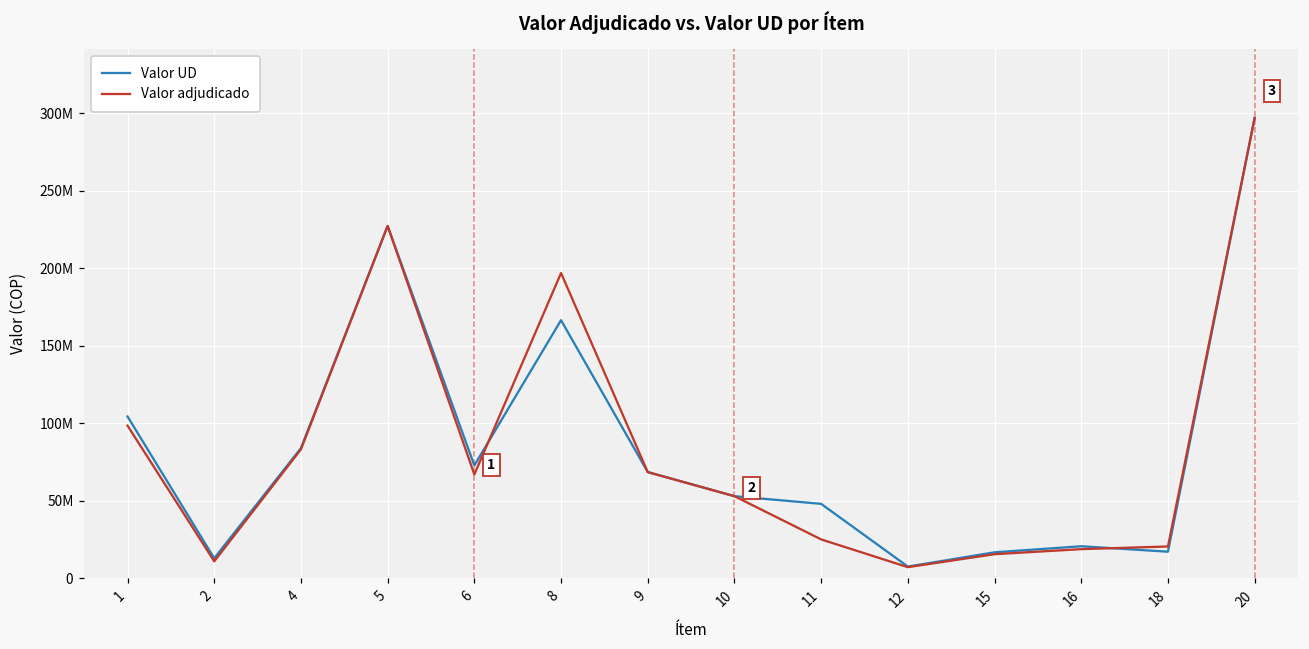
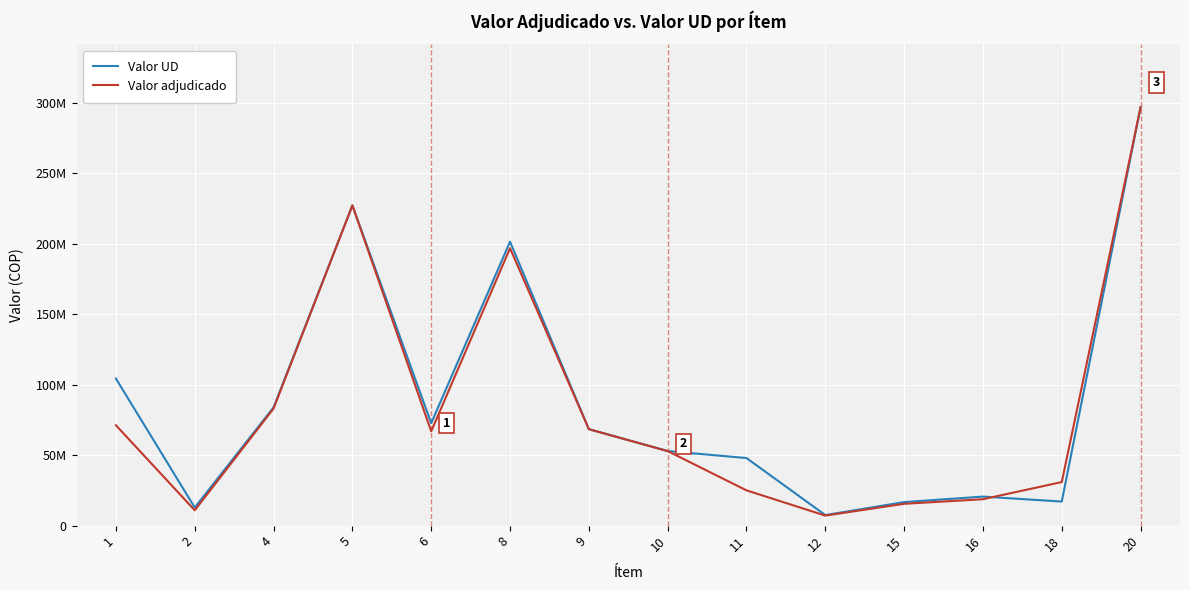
Valor adjudicado, 1: 98000000 -> 71000000
Valor UD, 8: 166000000 -> 201000000
Valor adjudicado, 18: 20000000 -> 31000000
